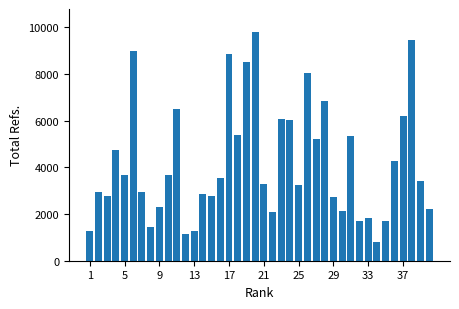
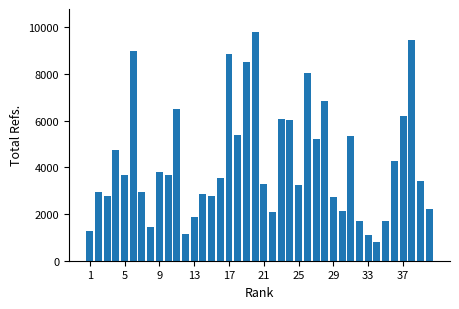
9: 2300 -> 3800
13: 1300 -> 1900
33: 1800 -> 1100
